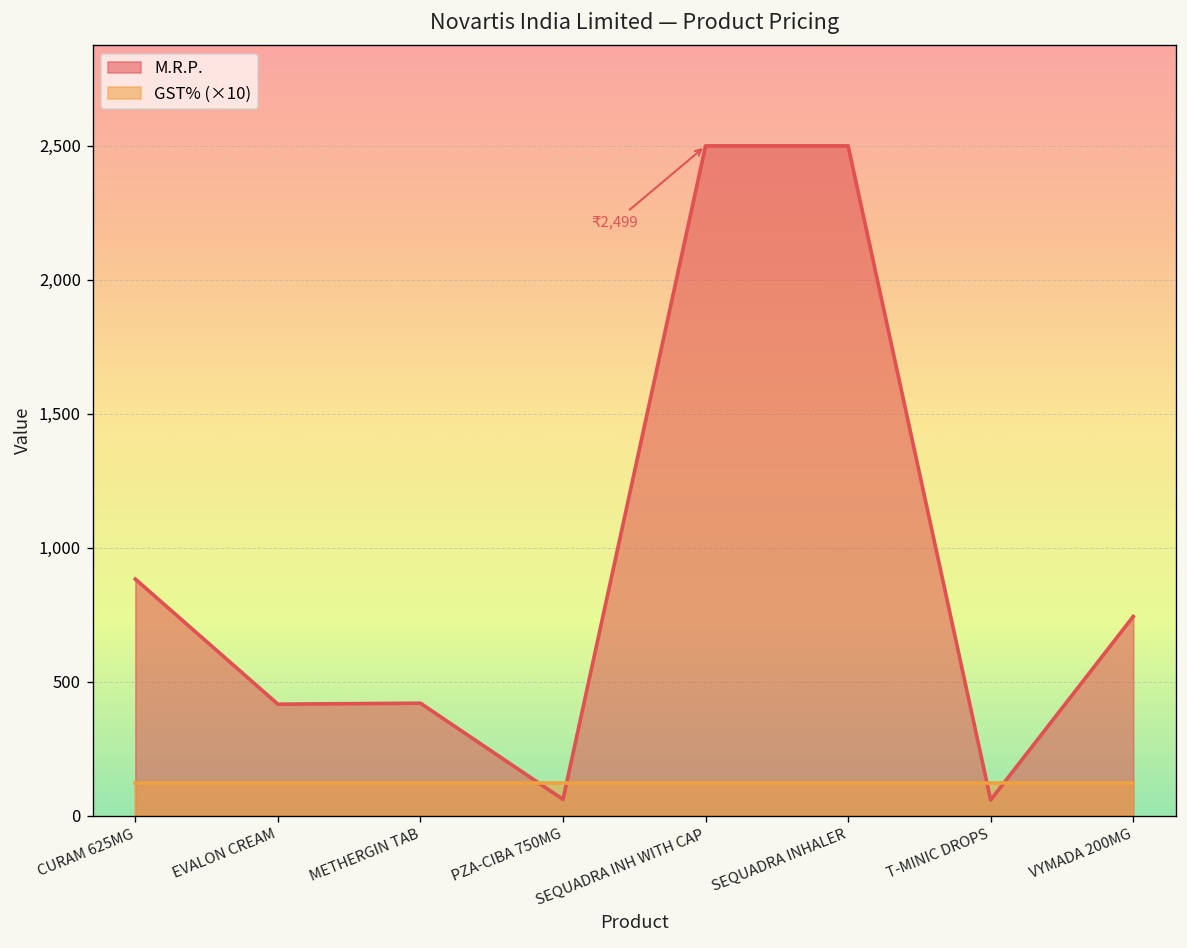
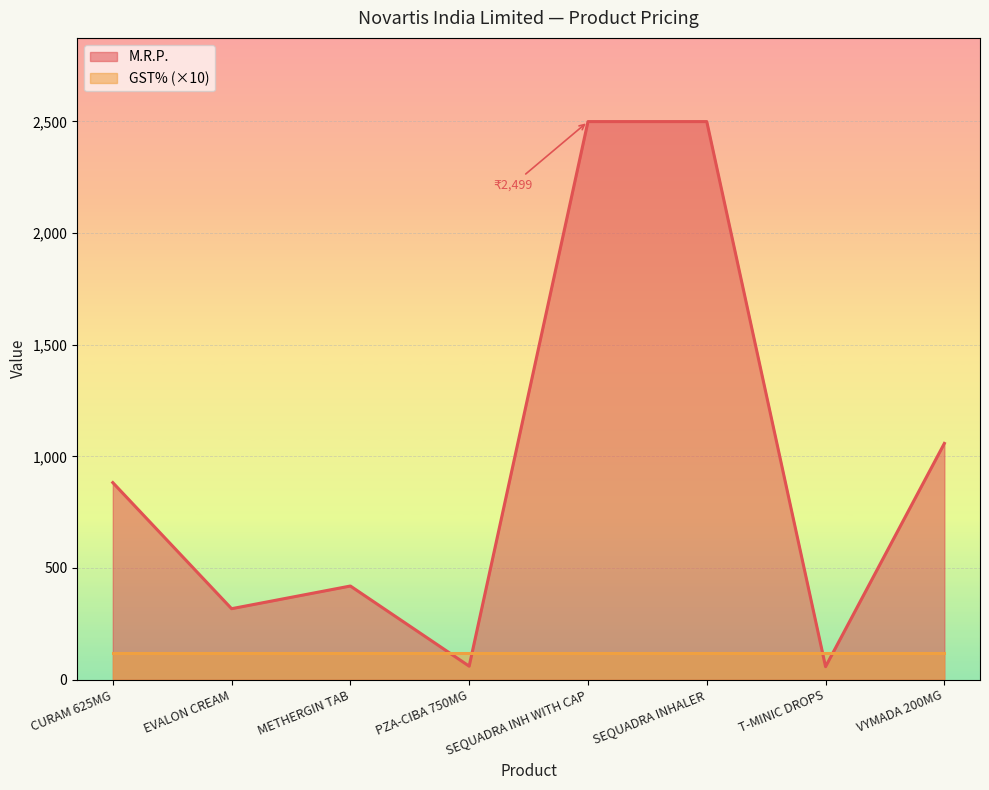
M.R.P., EVALON CREAM: 420 -> 320
M.R.P., VYMADA 200MG: 740 -> 1,060
